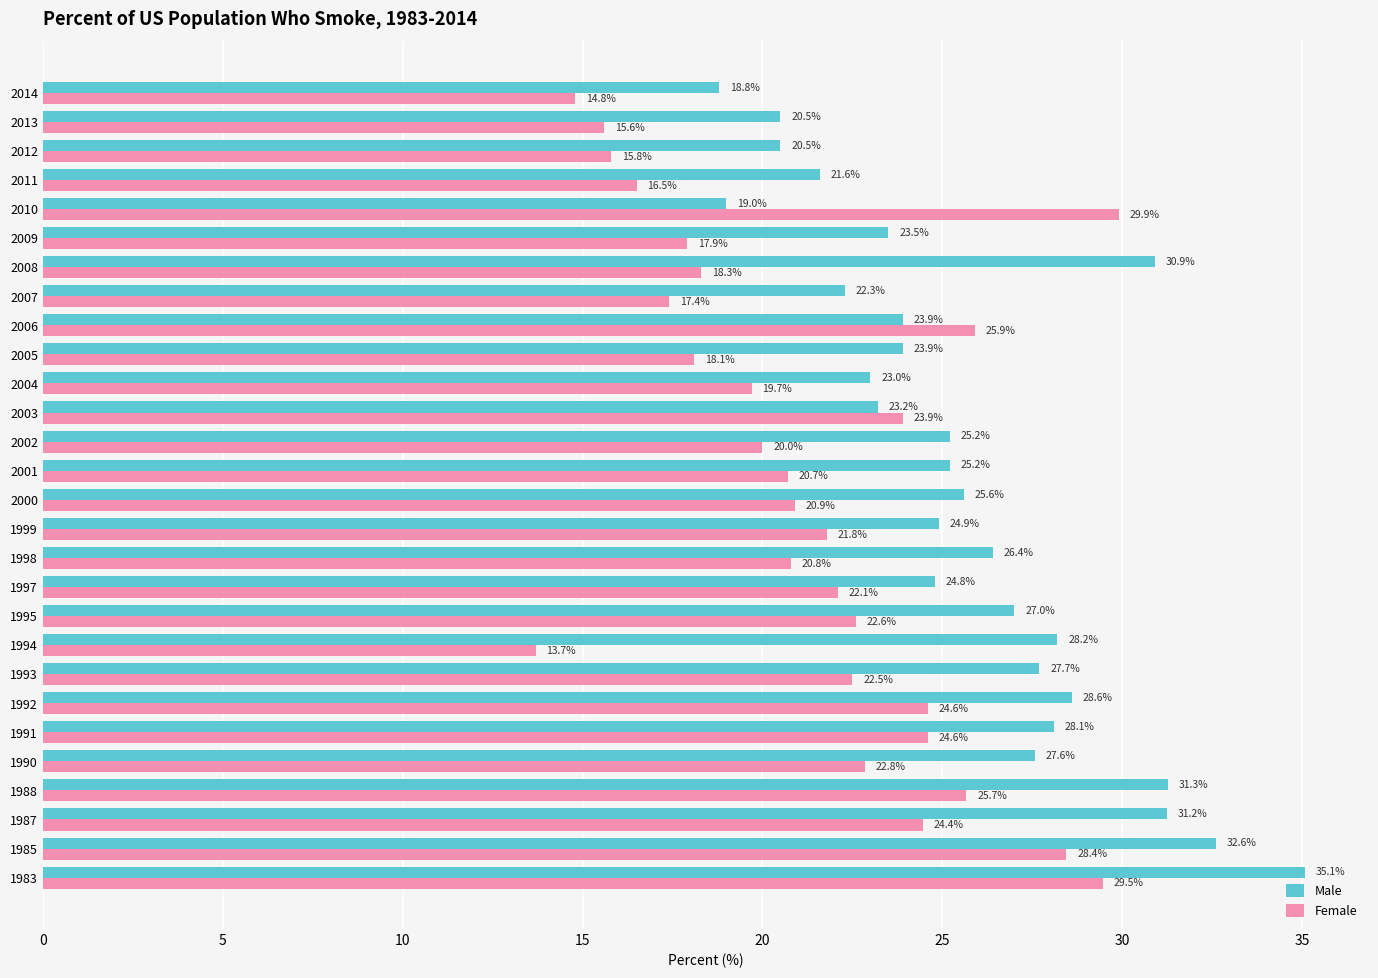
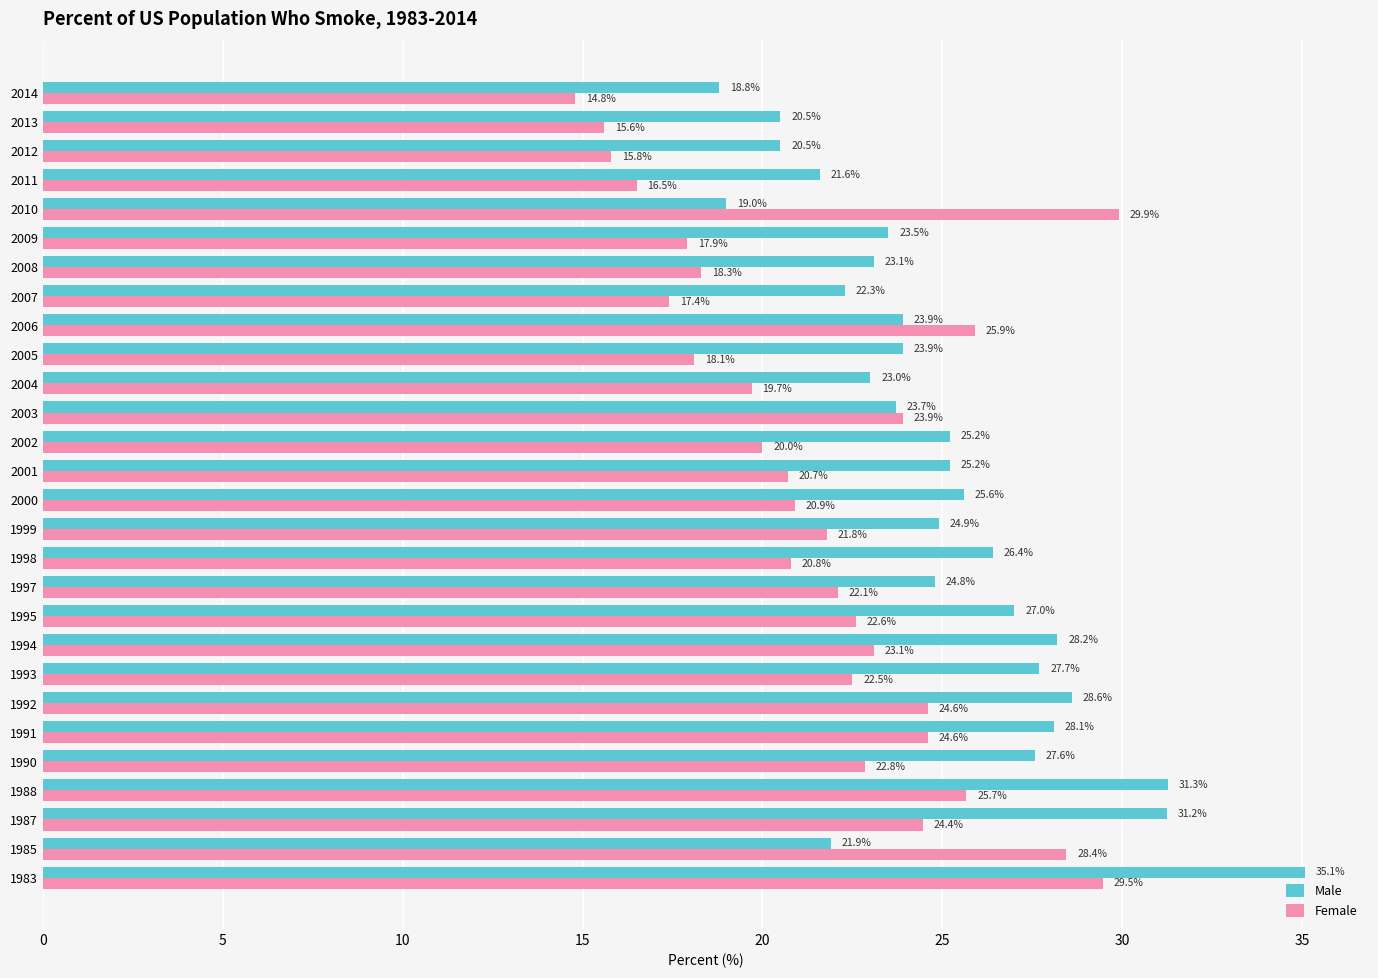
Male, 2008: 30.9% -> 23.1%
Male, 2003: 23.2% -> 23.7%
Female, 1994: 13.7% -> 23.1%
Male, 1985: 32.6% -> 21.9%
